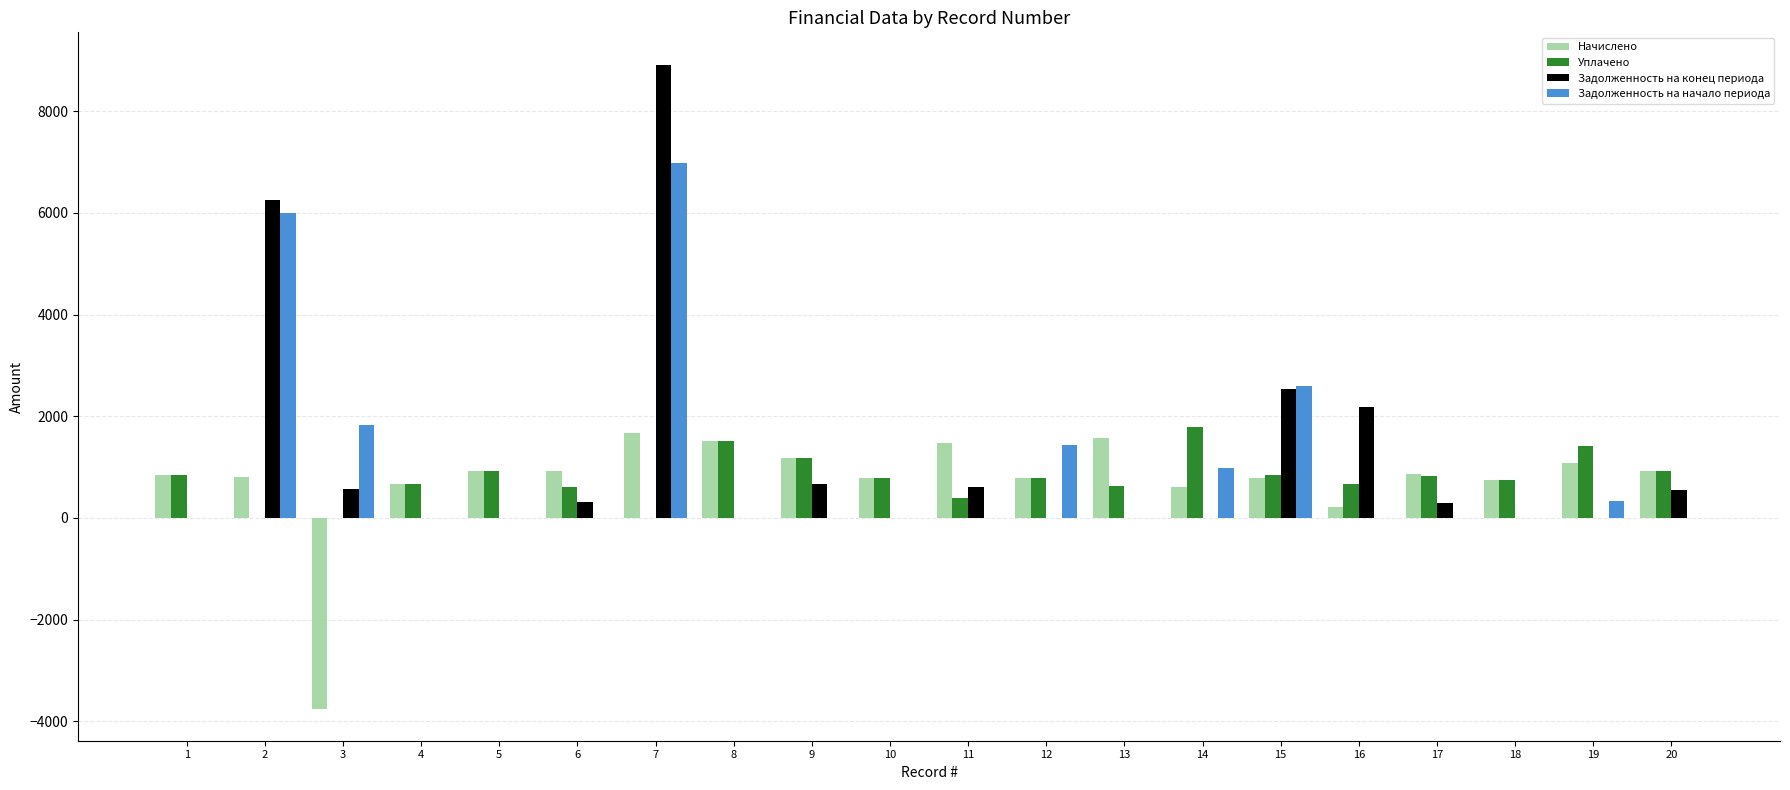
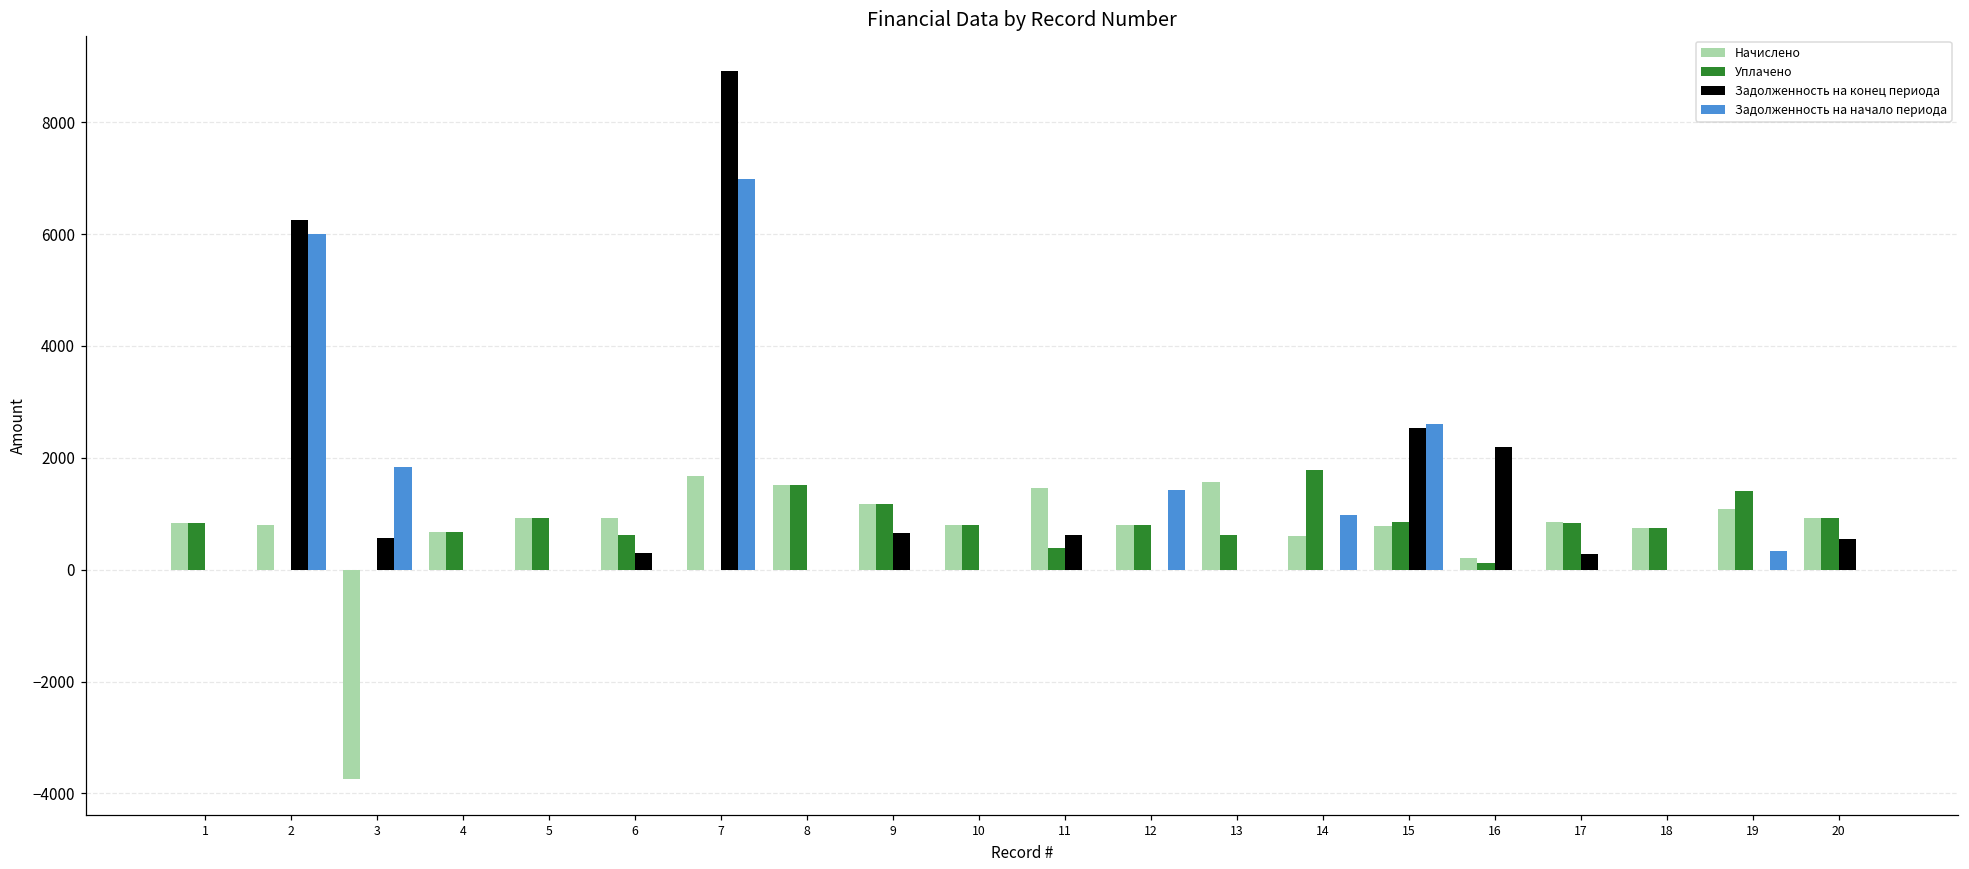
Уплачено, 16: 700 -> 100
